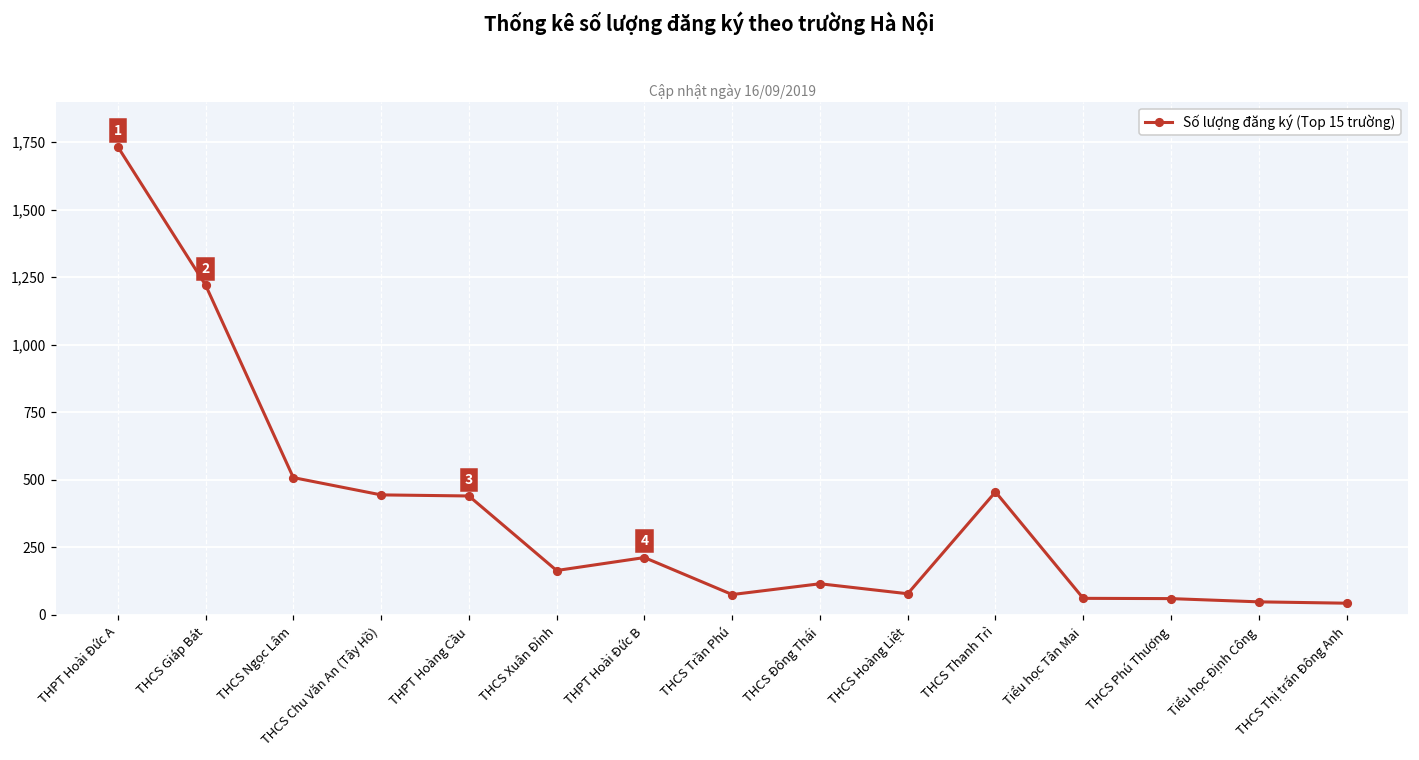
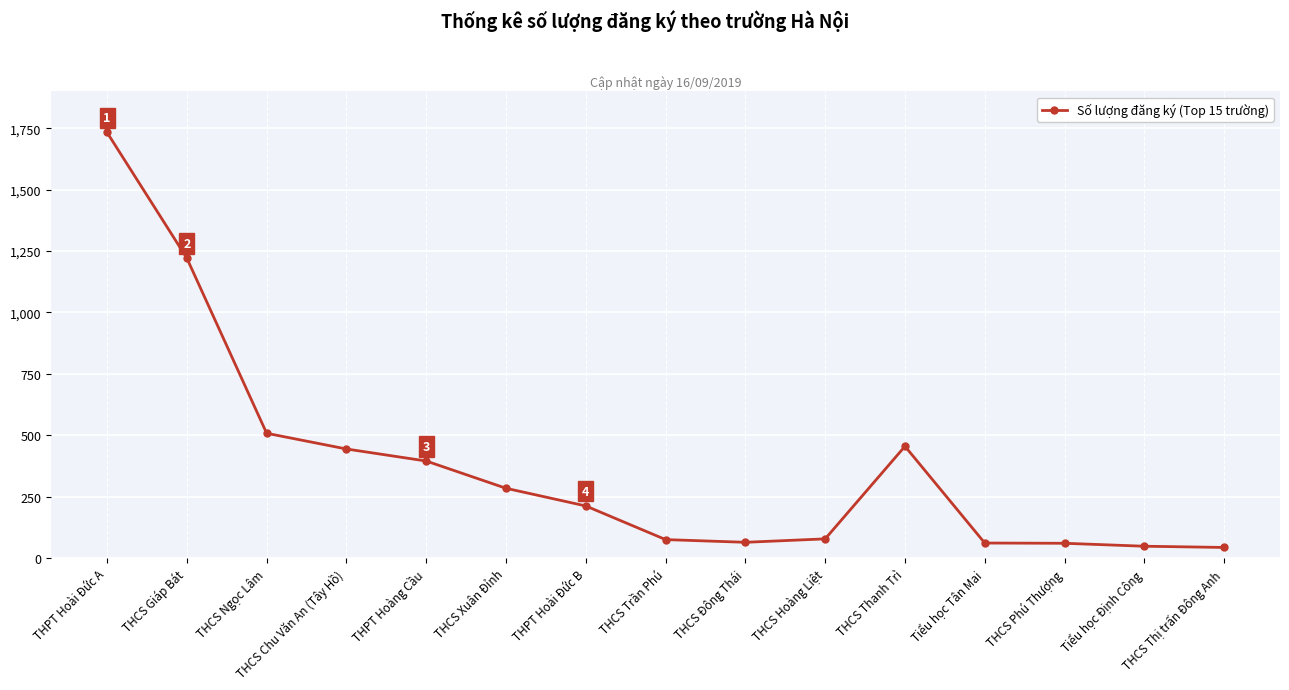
THPT Hoàng Cầu: 440 -> 400
THCS Xuân Đỉnh: 160 -> 280
THCS Đông Thái: 120 -> 60
